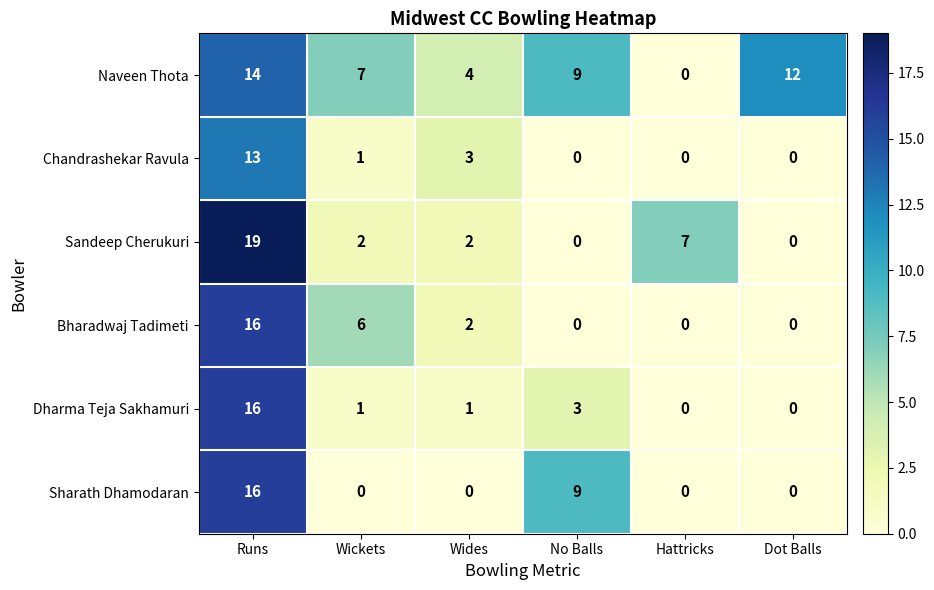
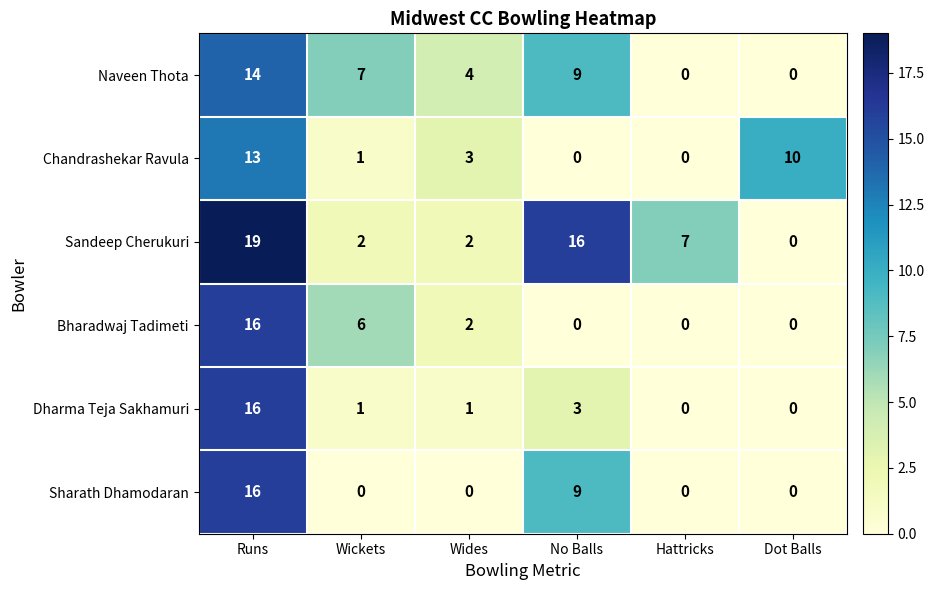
Naveen Thota, Dot Balls: 12 -> 0
Chandrashekar Ravula, Dot Balls: 0 -> 10
Sandeep Cherukuri, No Balls: 0 -> 16
